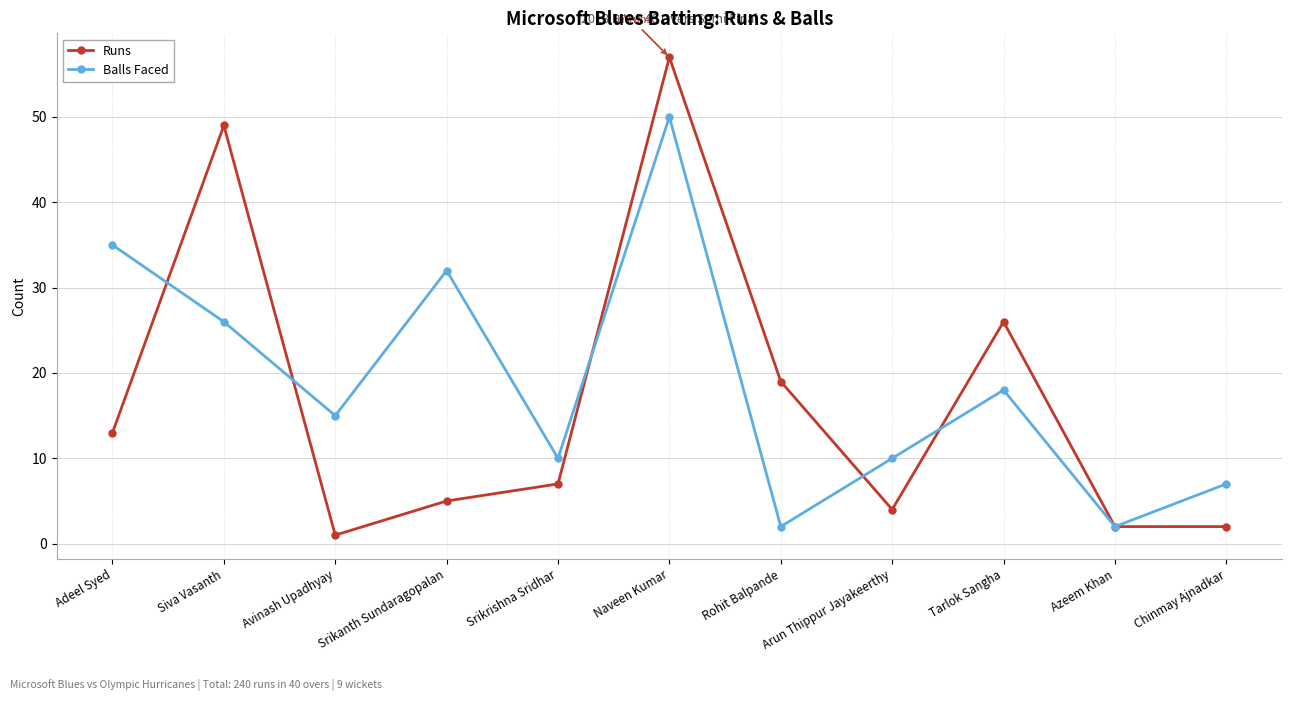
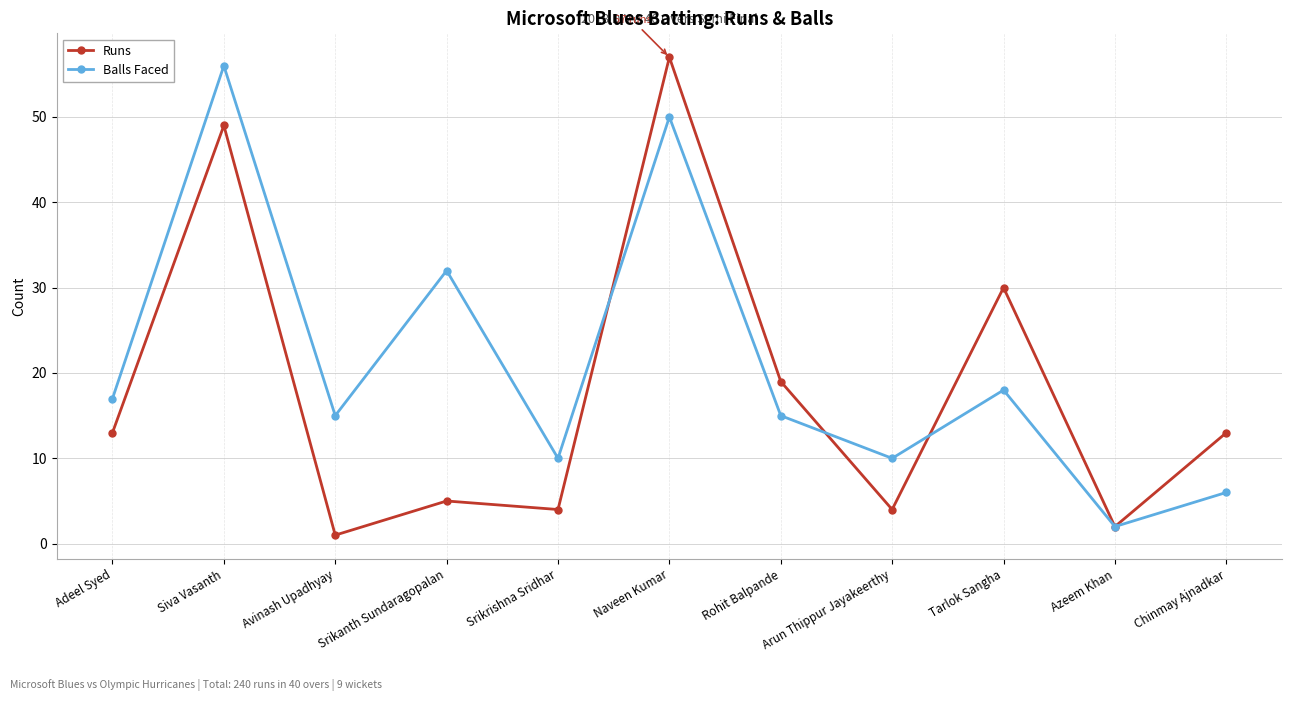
Balls Faced, Adeel Syed: 35 -> 17
Balls Faced, Siva Vasanth: 26 -> 56
Runs, Srikrishna Sridhar: 7 -> 4
Balls Faced, Rohit Balpande: 2 -> 15
Runs, Tarlok Sangha: 26 -> 30
Runs, Chinmay Ajnadkar: 2 -> 13
Balls Faced, Chinmay Ajnadkar: 7 -> 6
